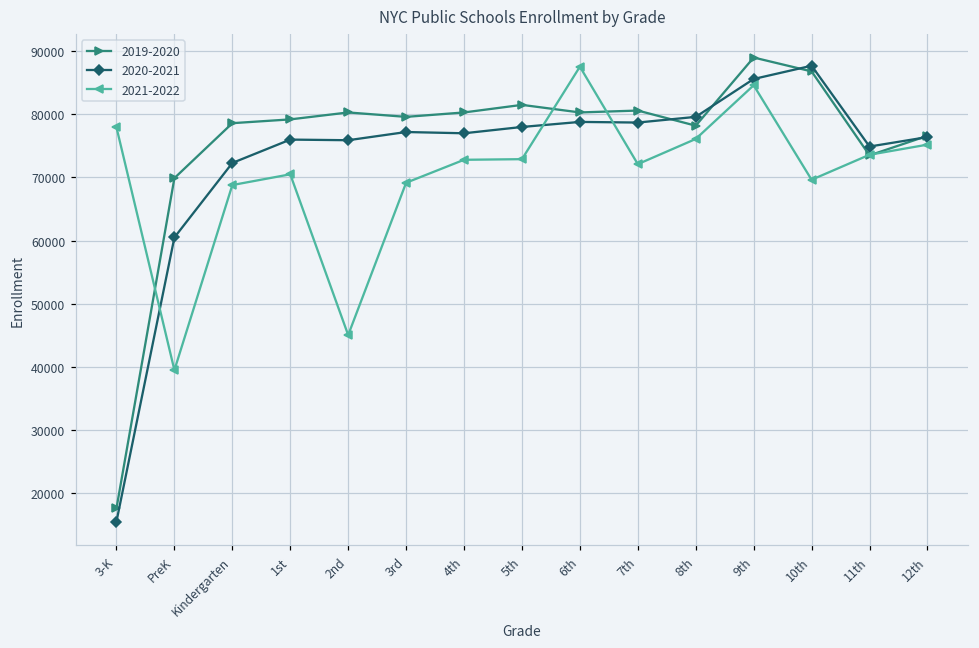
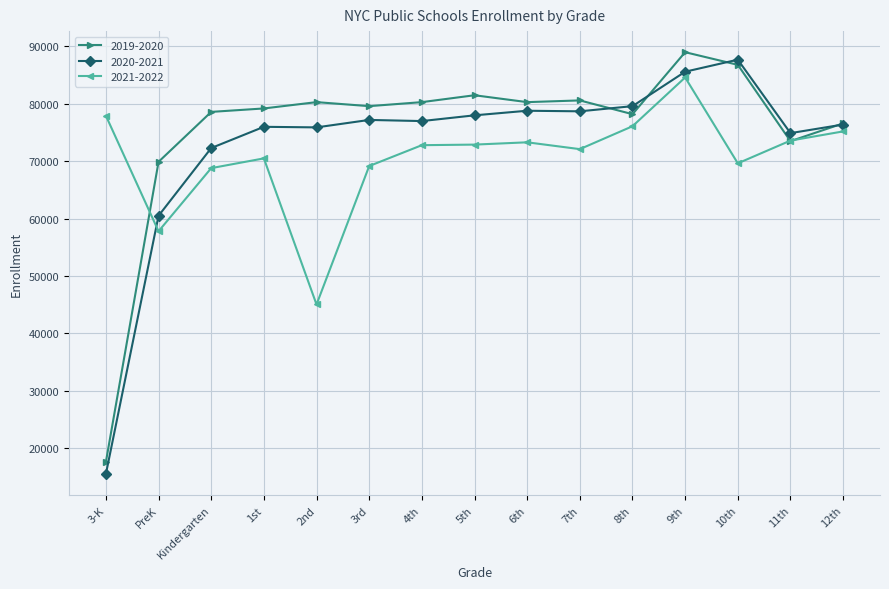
2021-2022, PreK: 39000 -> 58000
2021-2022, 6th: 88000 -> 73000
